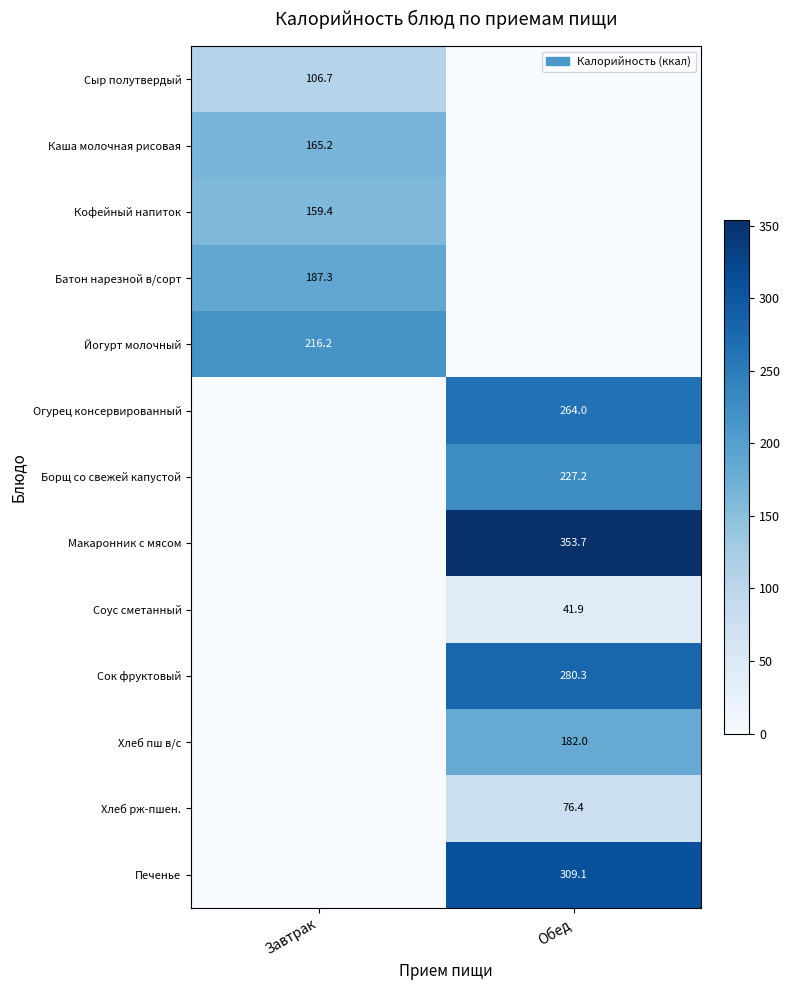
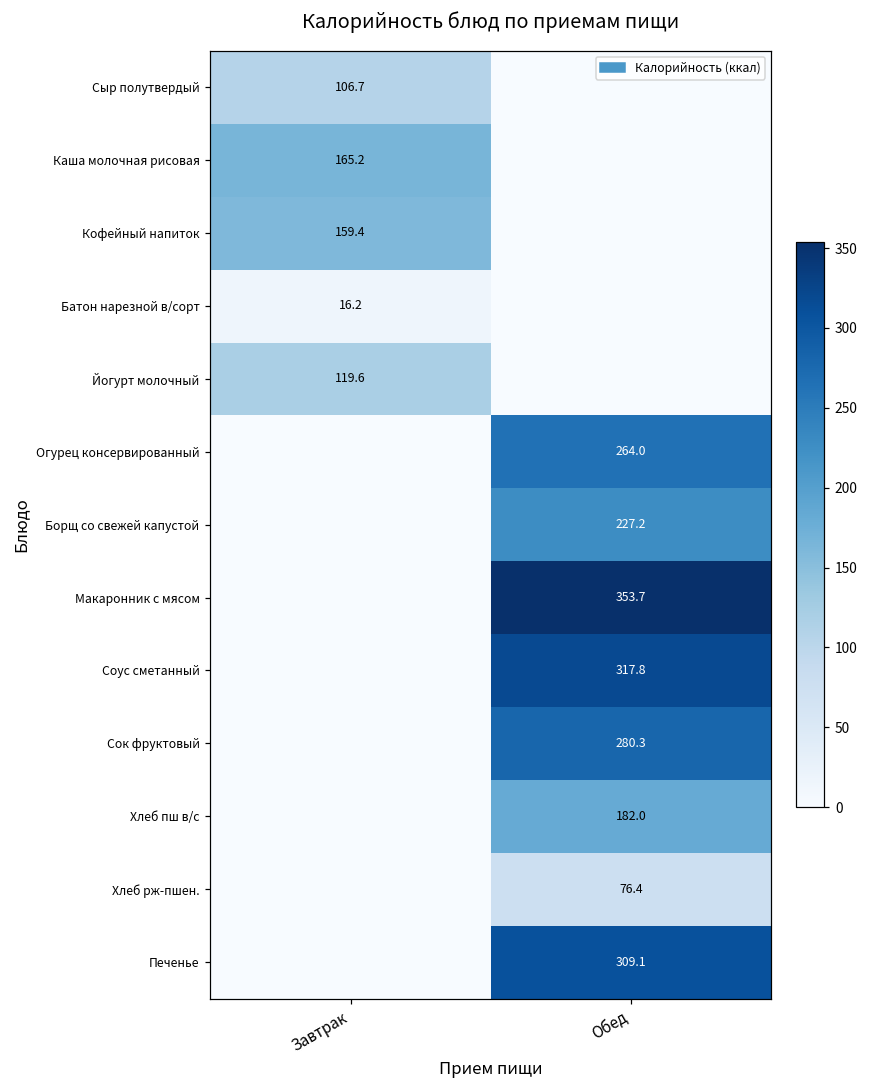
Батон нарезной в/сорт, Завтрак: 187.3 -> 16.2
Йогурт молочный, Завтрак: 216.2 -> 119.6
Соус сметанный, Обед: 41.9 -> 317.8
